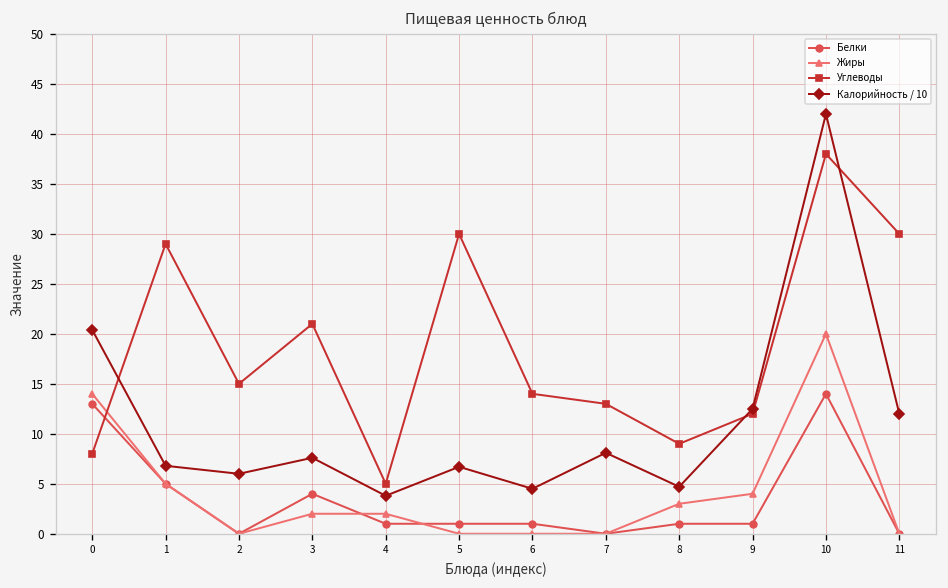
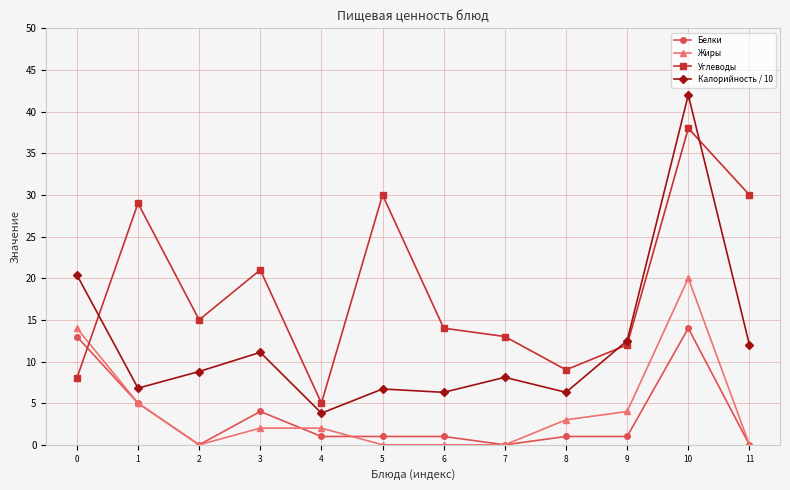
Калорийность / 10, 2: 6 -> 9
Калорийность / 10, 3: 8 -> 11
Калорийность / 10, 6: 5 -> 6
Калорийность / 10, 8: 5 -> 6
